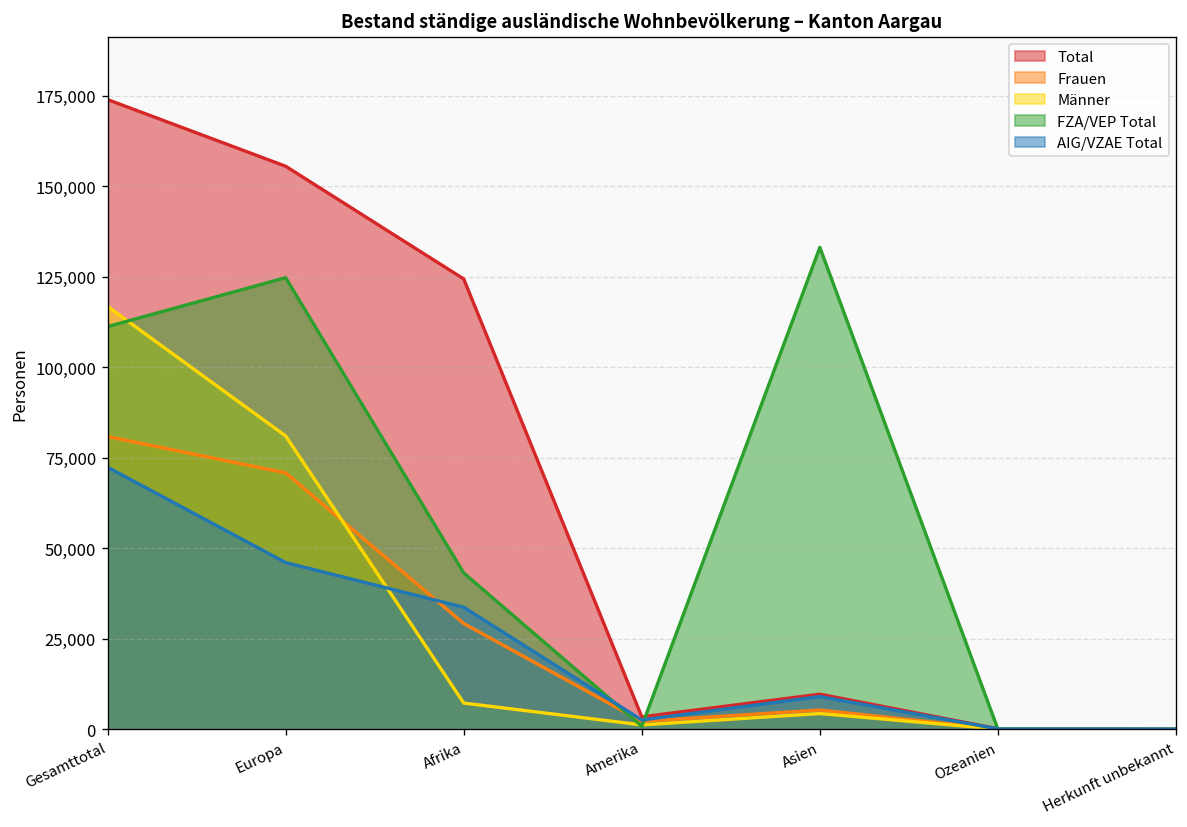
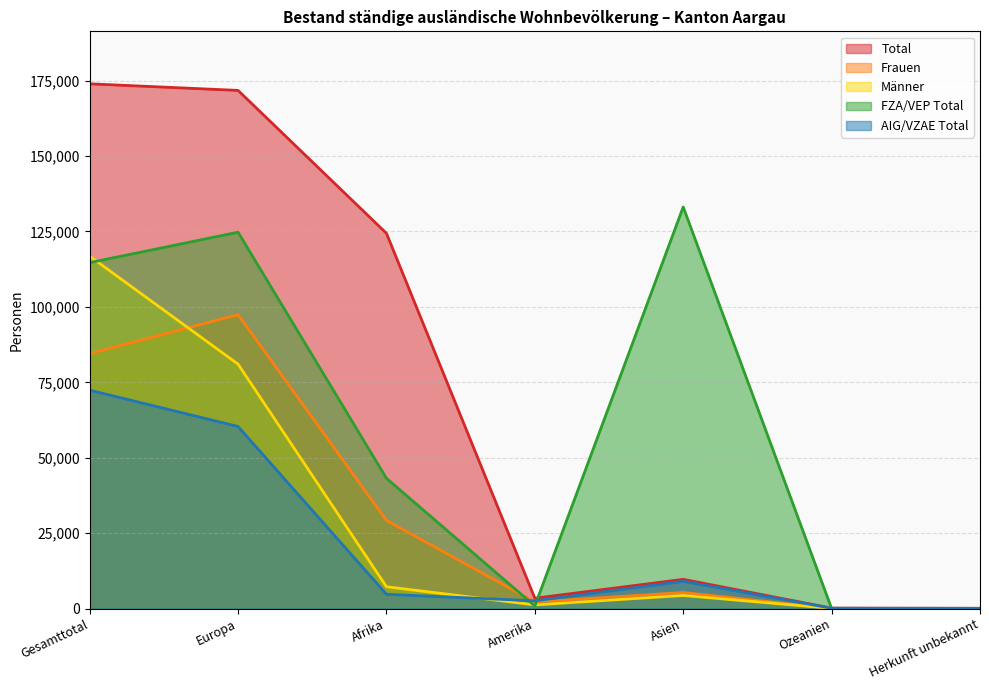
Frauen, Gesamttotal: 81,000 -> 85,000
FZA/VEP Total, Gesamttotal: 111,000 -> 115,000
Total, Europa: 156,000 -> 172,000
Frauen, Europa: 71,000 -> 97,000
AIG/VZAE Total, Europa: 46,000 -> 60,000
AIG/VZAE Total, Afrika: 34,000 -> 5,000
